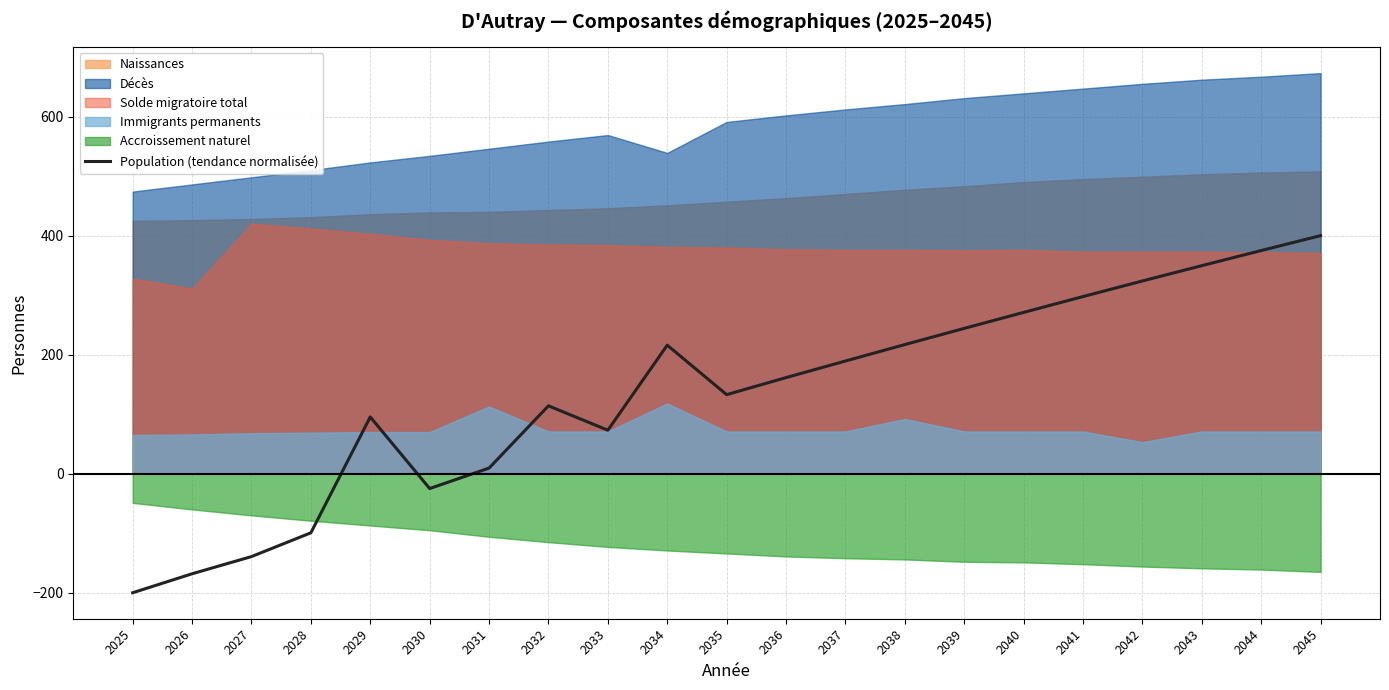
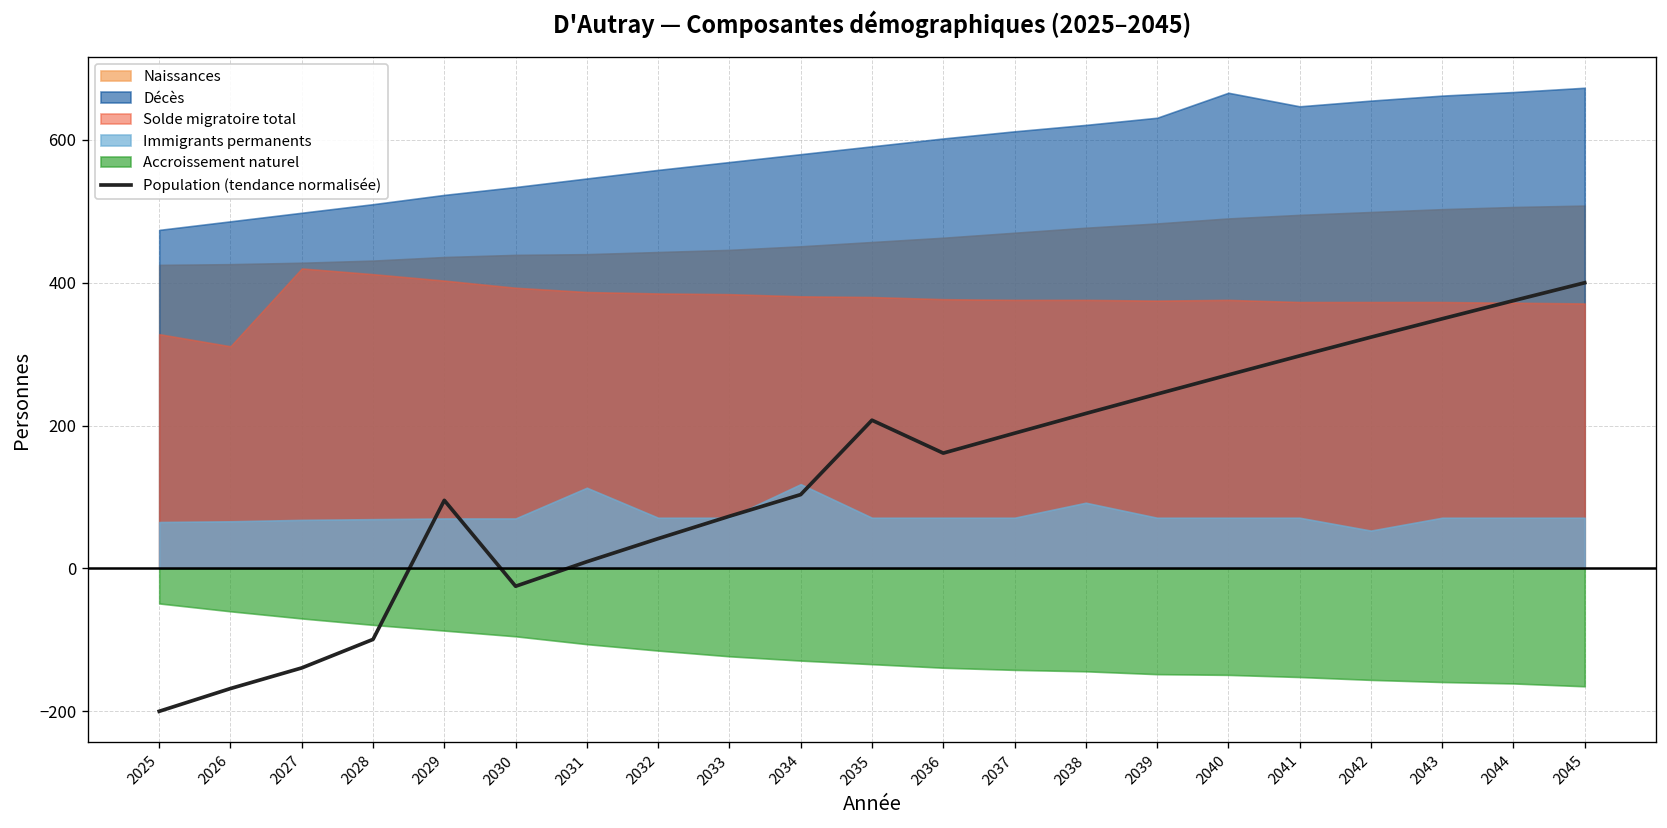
Population (tendance normalisée), 2032: 110 -> 40
Population (tendance normalisée), 2034: 220 -> 100
Décès, 2034: 540 -> 580
Population (tendance normalisée), 2035: 130 -> 210
Décès, 2040: 640 -> 670
